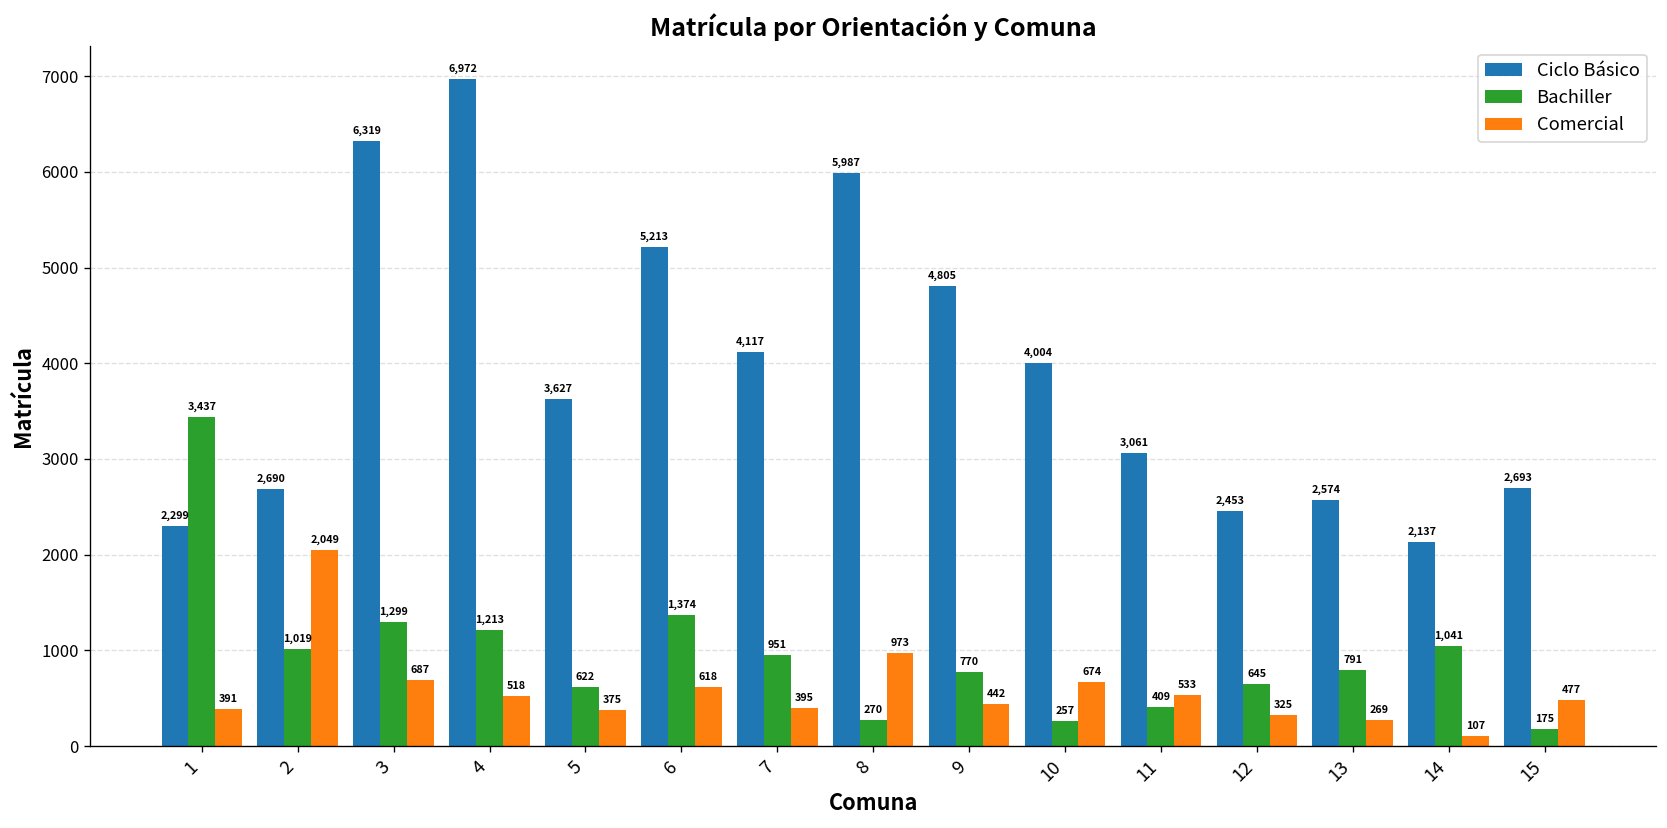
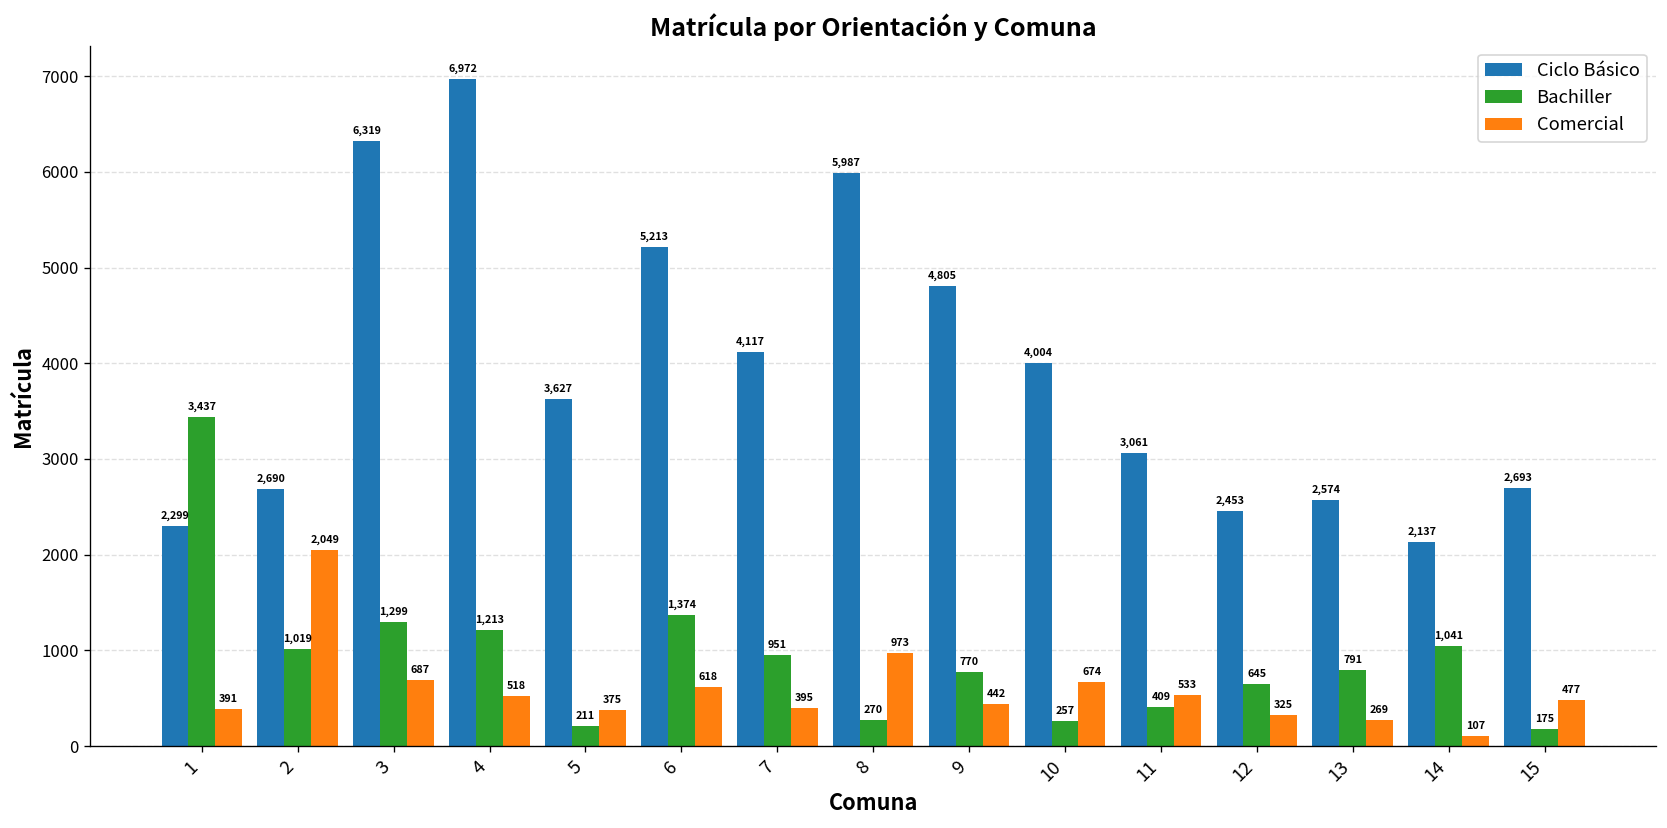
Bachiller, 5: 622 -> 211
